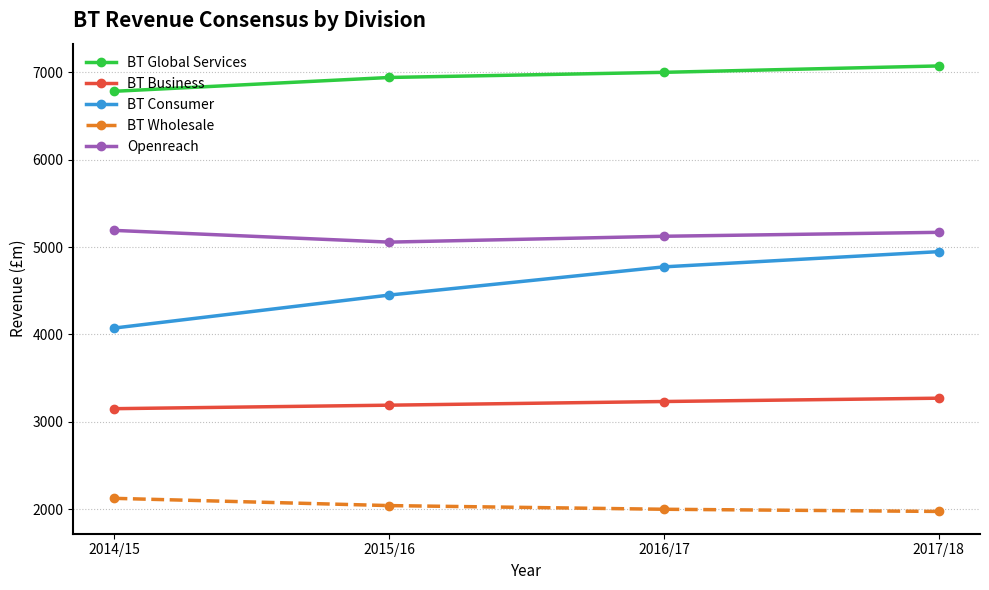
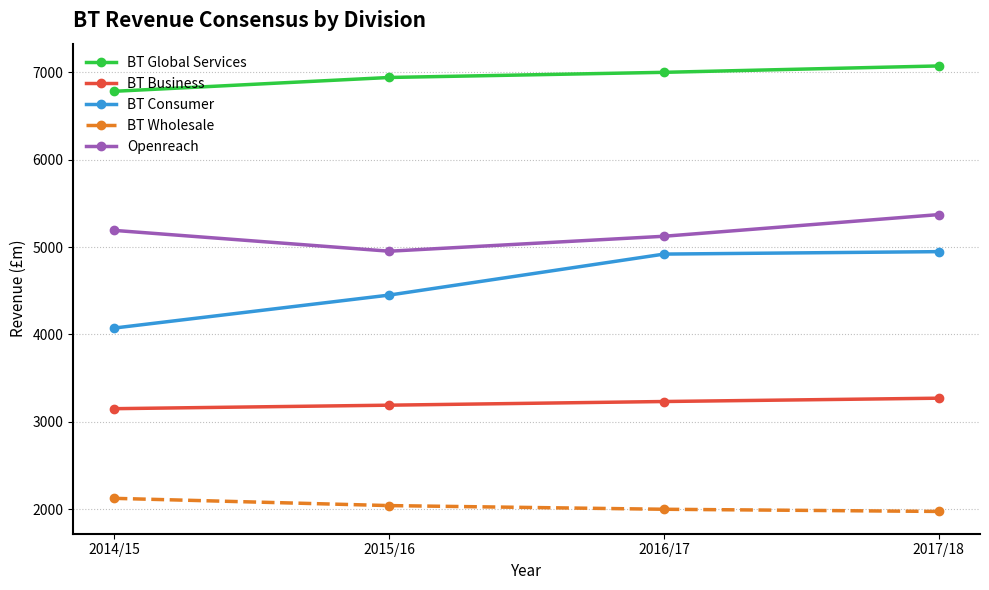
Openreach, 2015/16: 5100 -> 5000
BT Consumer, 2016/17: 4800 -> 4900
Openreach, 2017/18: 5200 -> 5400
